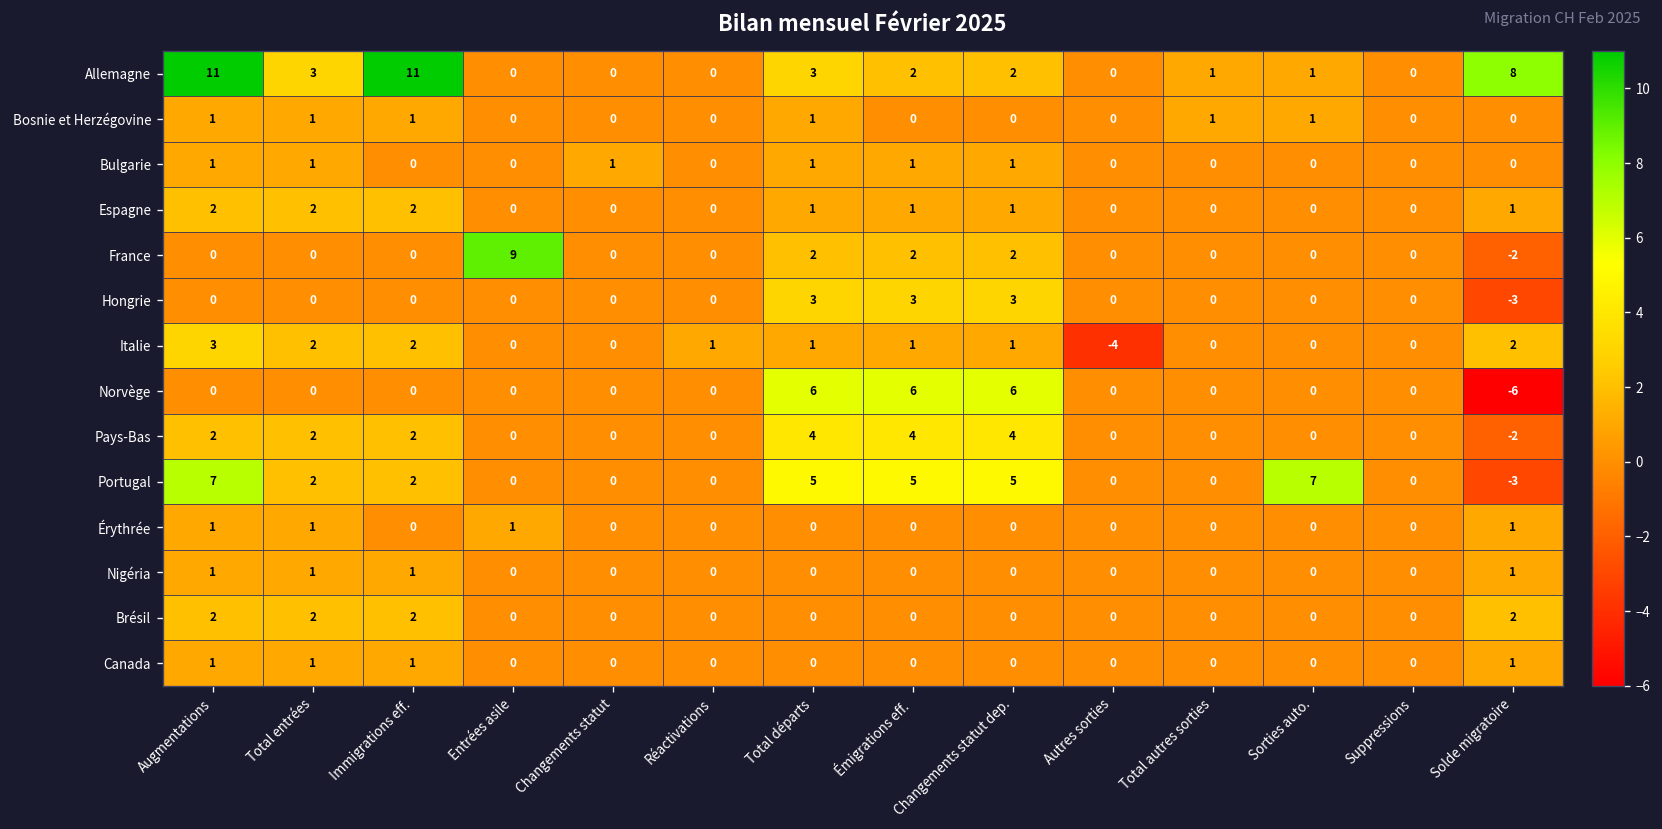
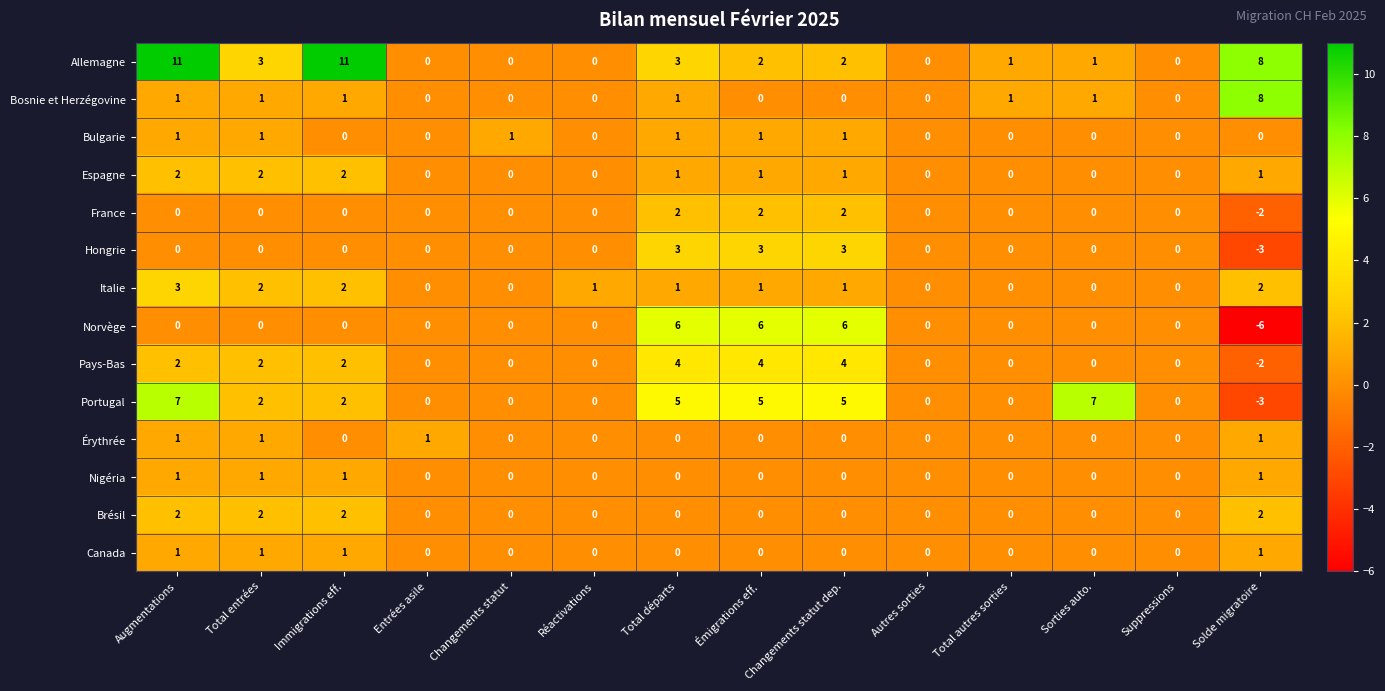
Bosnie et Herzégovine, Solde migratoire: 0 -> 8
France, Entrées asile: 9 -> 0
Italie, Autres sorties: -4 -> 0
